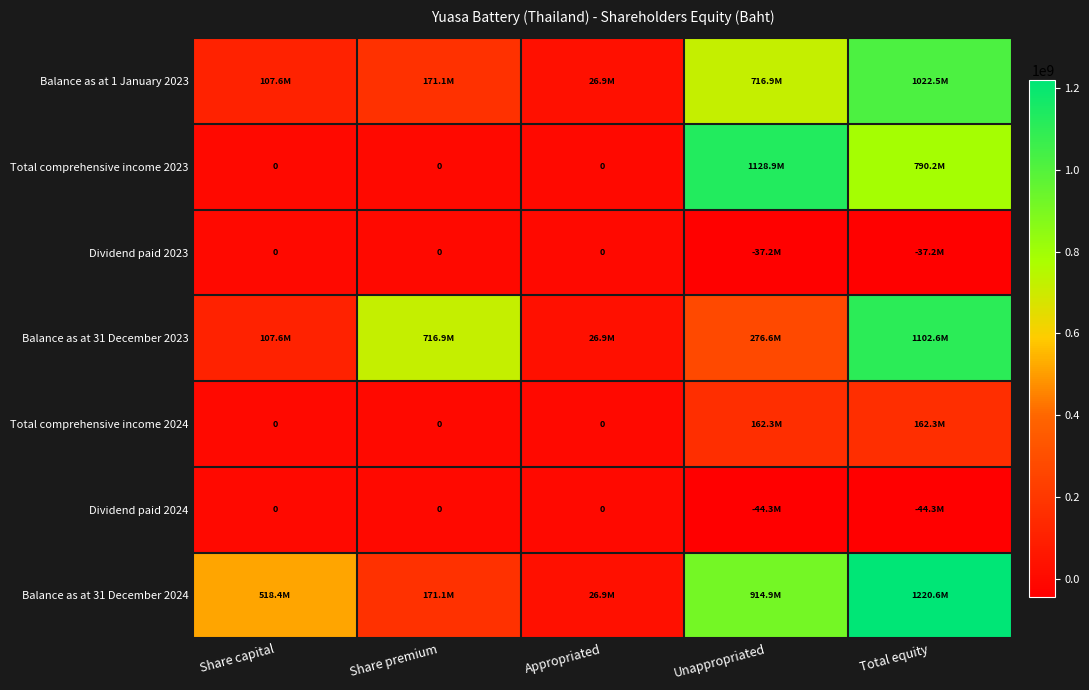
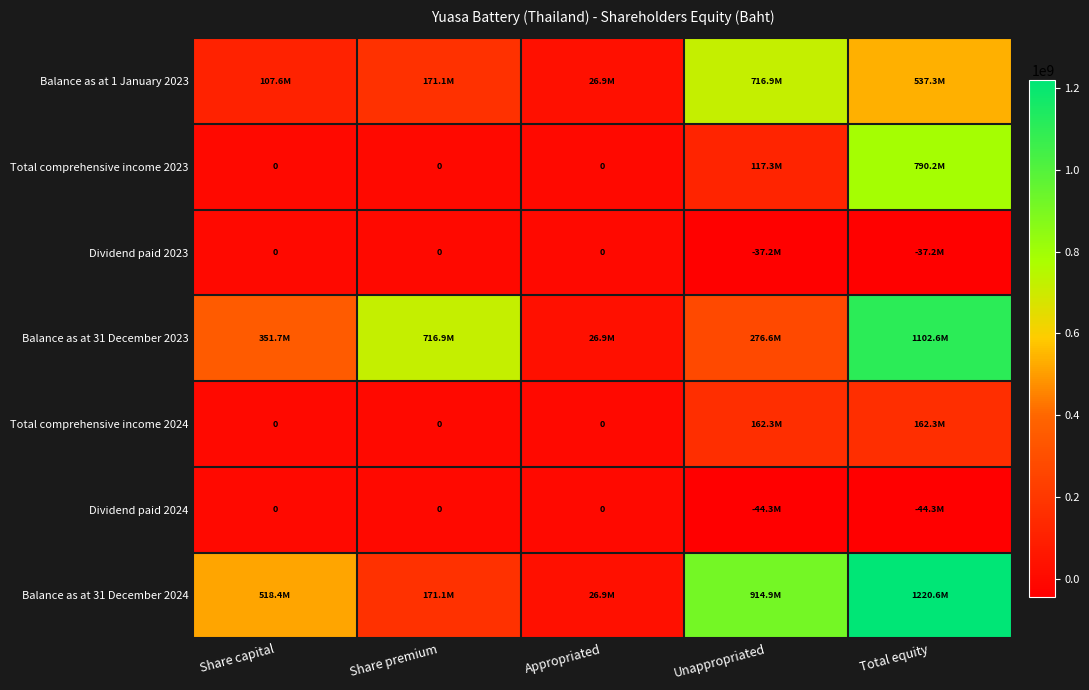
Balance as at 1 January 2023, Total equity: 1022.5M -> 537.3M
Total comprehensive income 2023, Unappropriated: 1128.9M -> 117.3M
Balance as at 31 December 2023, Share capital: 107.6M -> 351.7M
